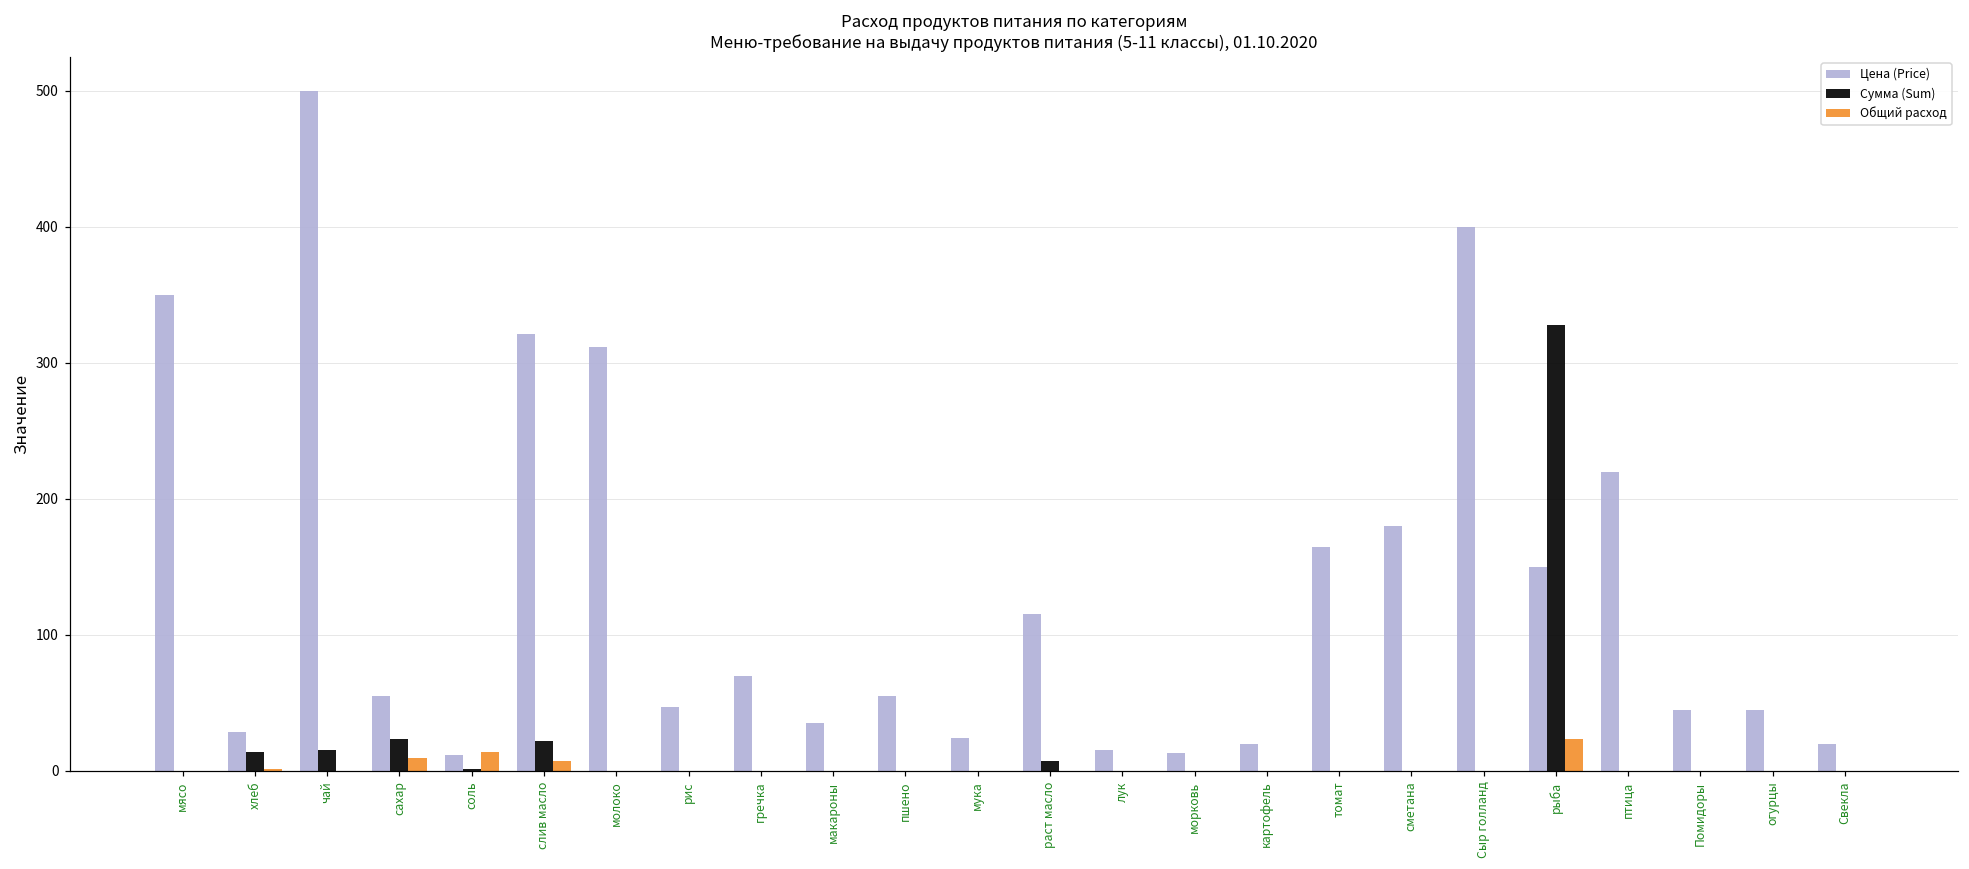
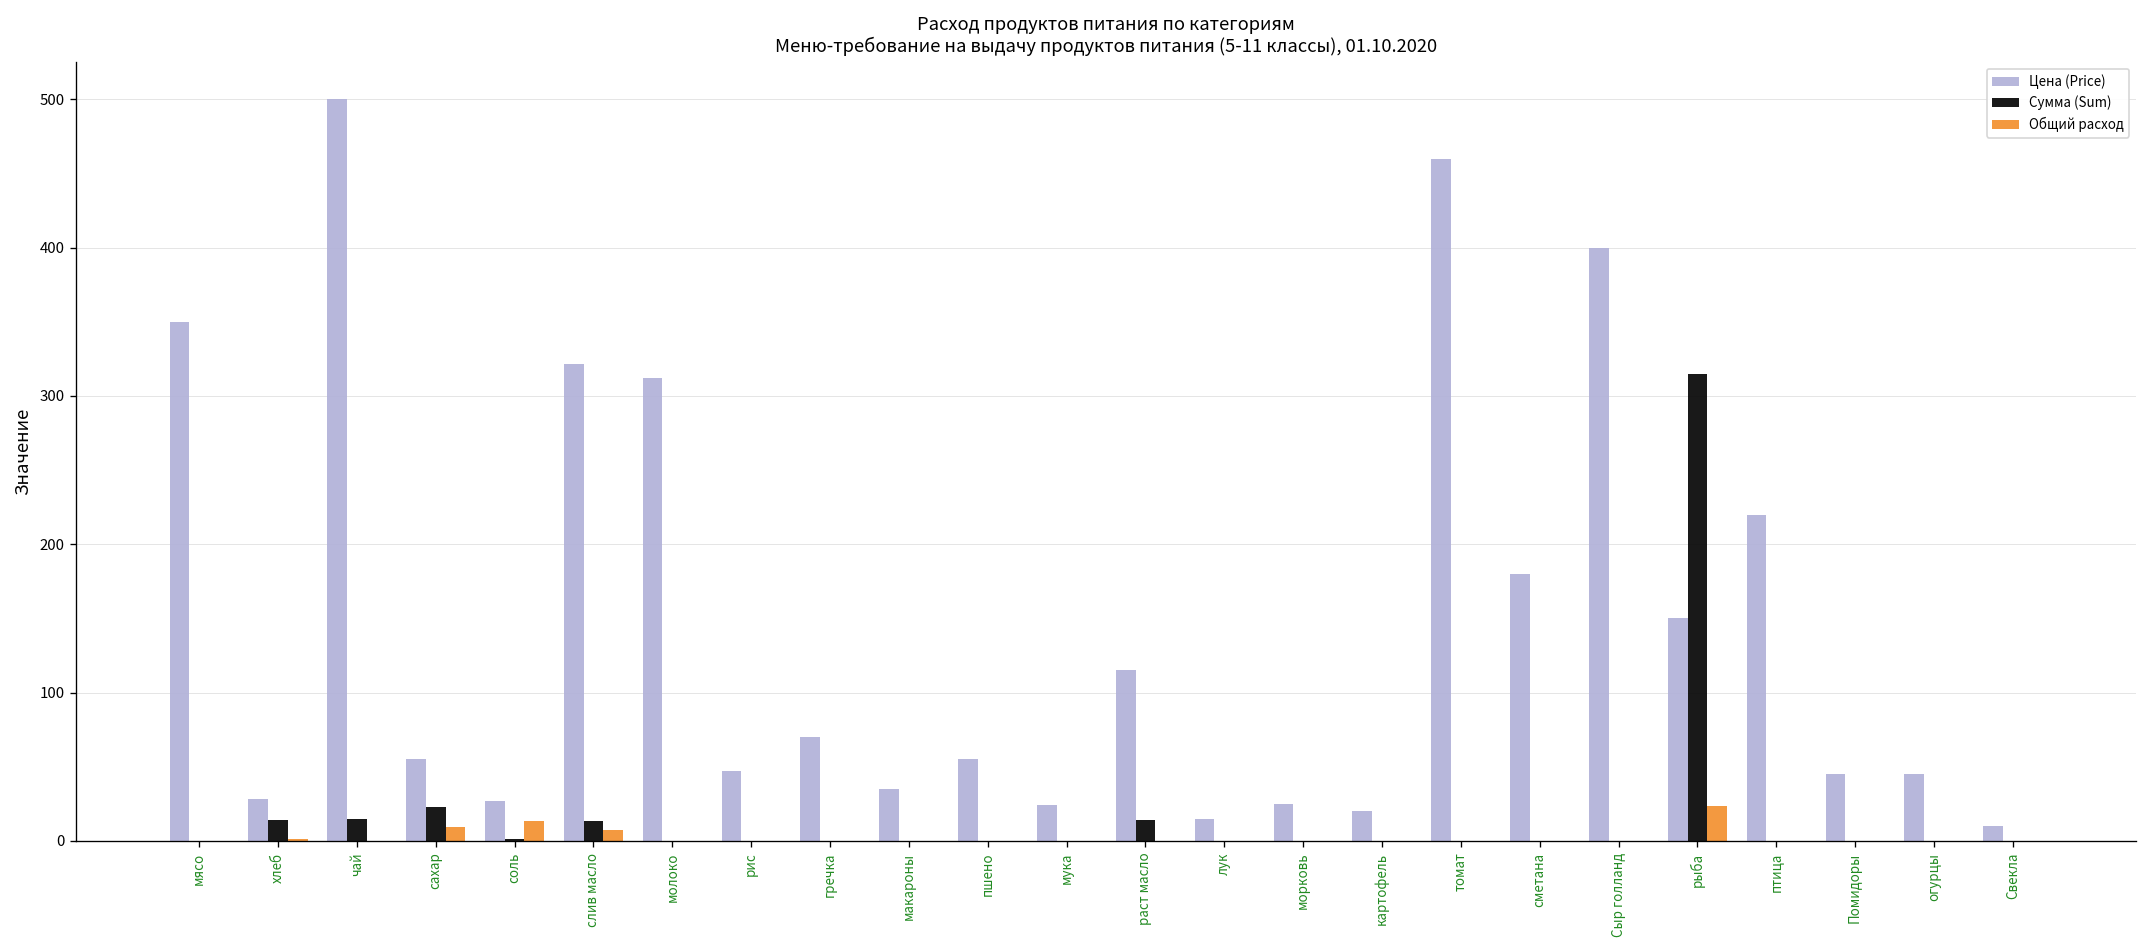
Цена (Price), соль: 12 -> 27
Сумма (Sum), слив масло: 22 -> 13
Сумма (Sum), раст масло: 7 -> 14
Цена (Price), морковь: 13 -> 25
Цена (Price), томат: 164 -> 460
Сумма (Sum), рыба: 328 -> 315
Цена (Price), Свекла: 20 -> 10
